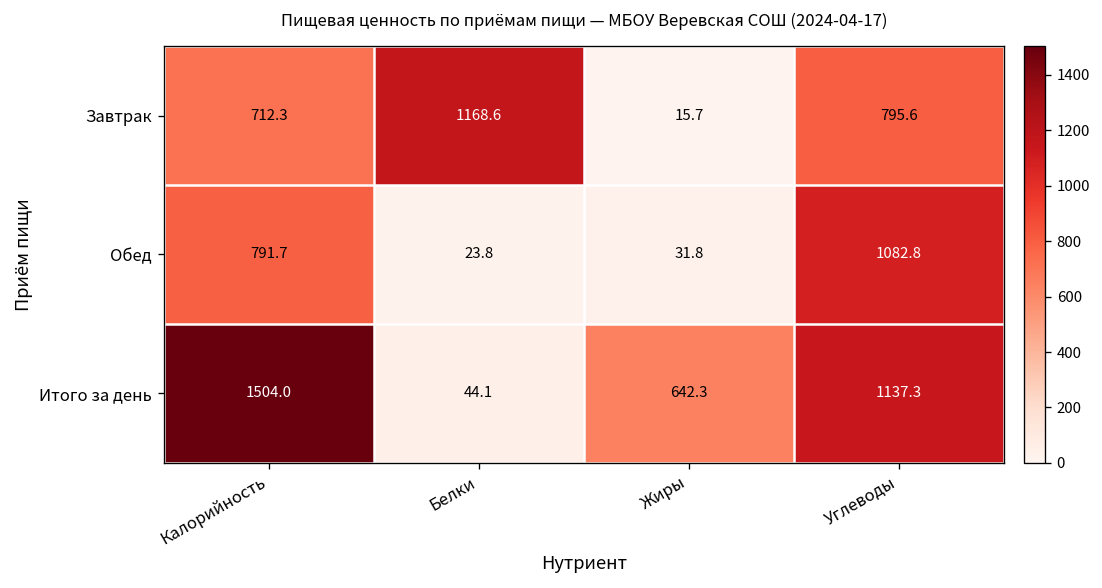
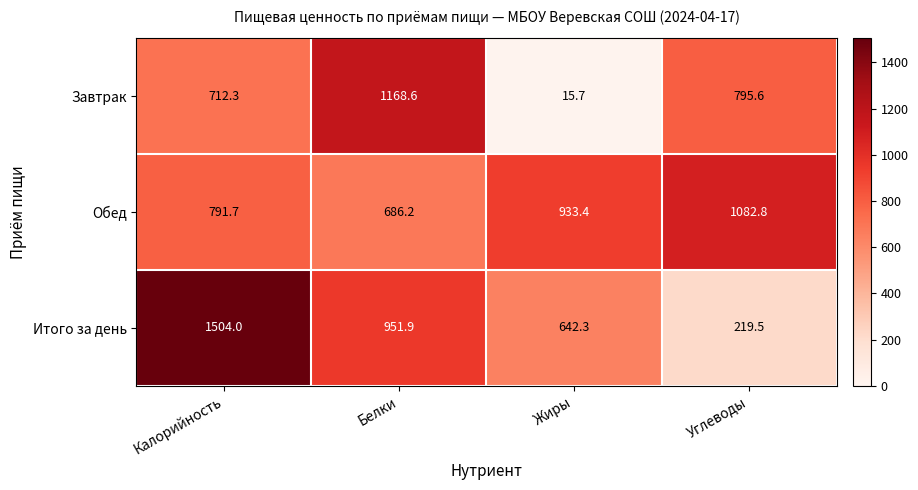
Обед, Белки: 23.8 -> 686.2
Обед, Жиры: 31.8 -> 933.4
Итого за день, Белки: 44.1 -> 951.9
Итого за день, Углеводы: 1137.3 -> 219.5
